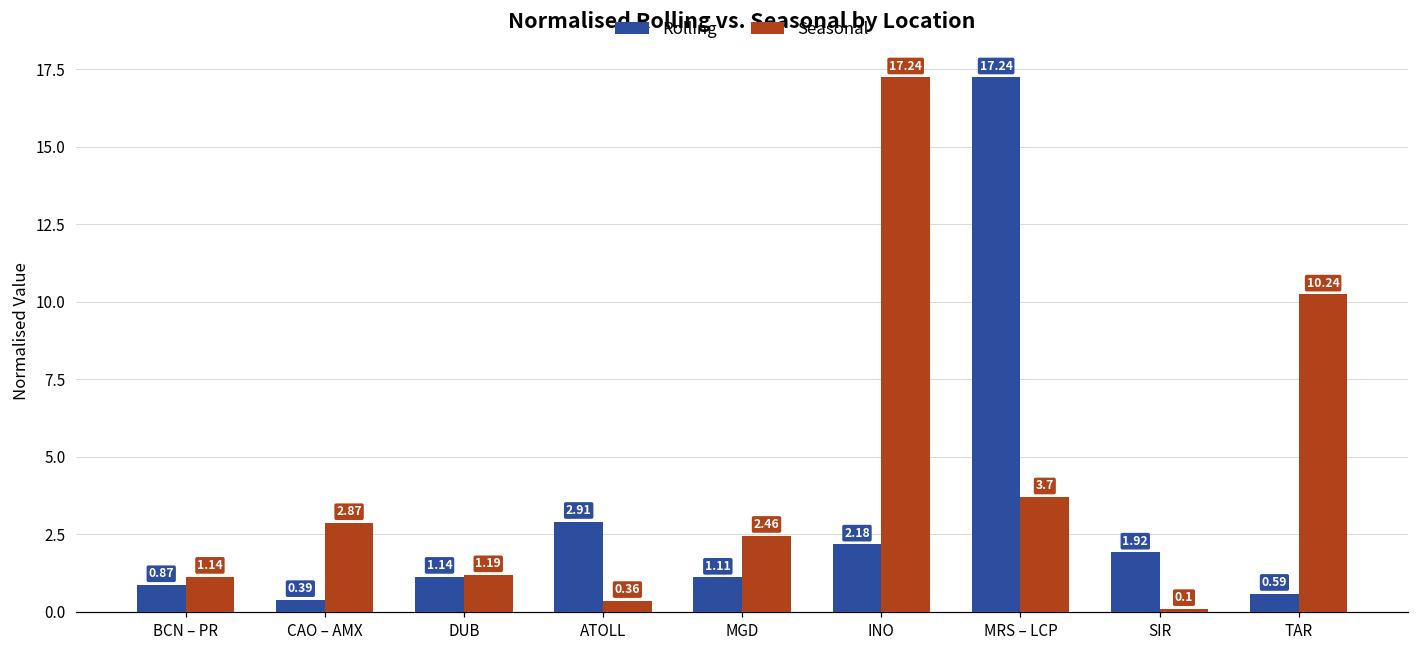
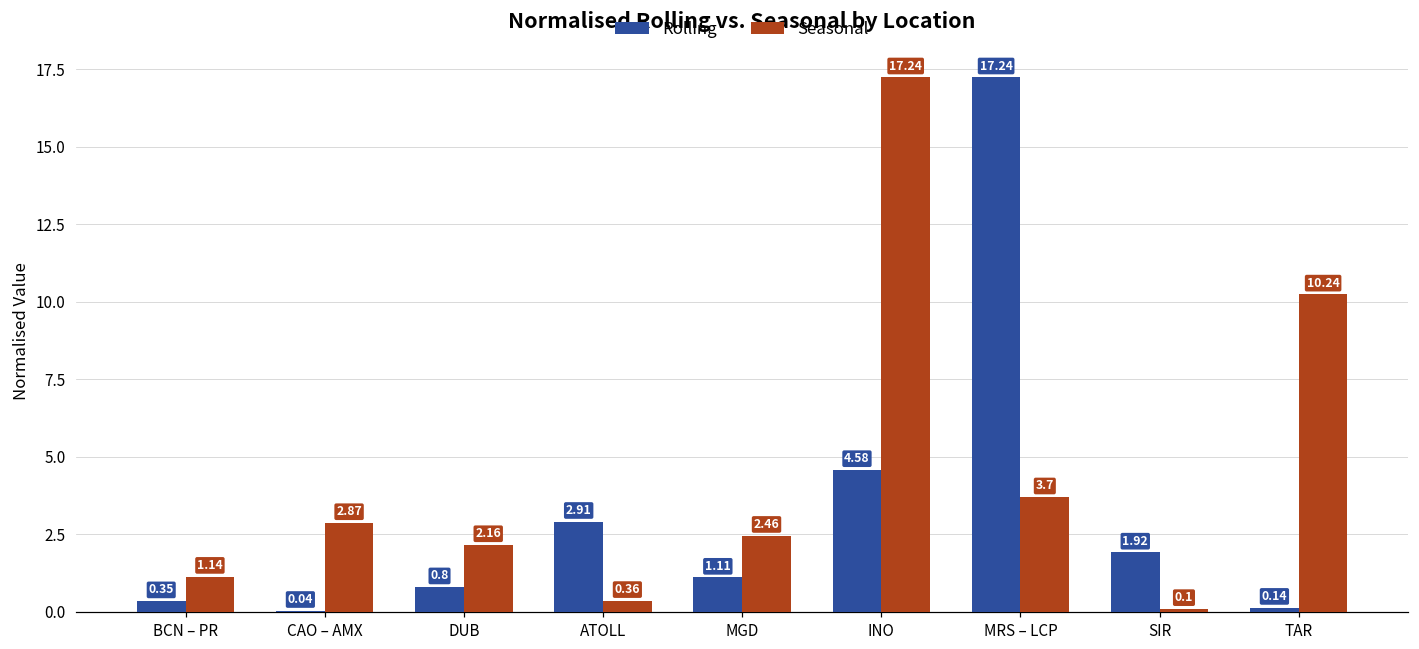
Rolling, BCN – PR: 0.87 -> 0.35
Rolling, CAO – AMX: 0.39 -> 0.04
Rolling, DUB: 1.14 -> 0.8
Seasonal, DUB: 1.19 -> 2.16
Rolling, INO: 2.18 -> 4.58
Rolling, TAR: 0.59 -> 0.14
